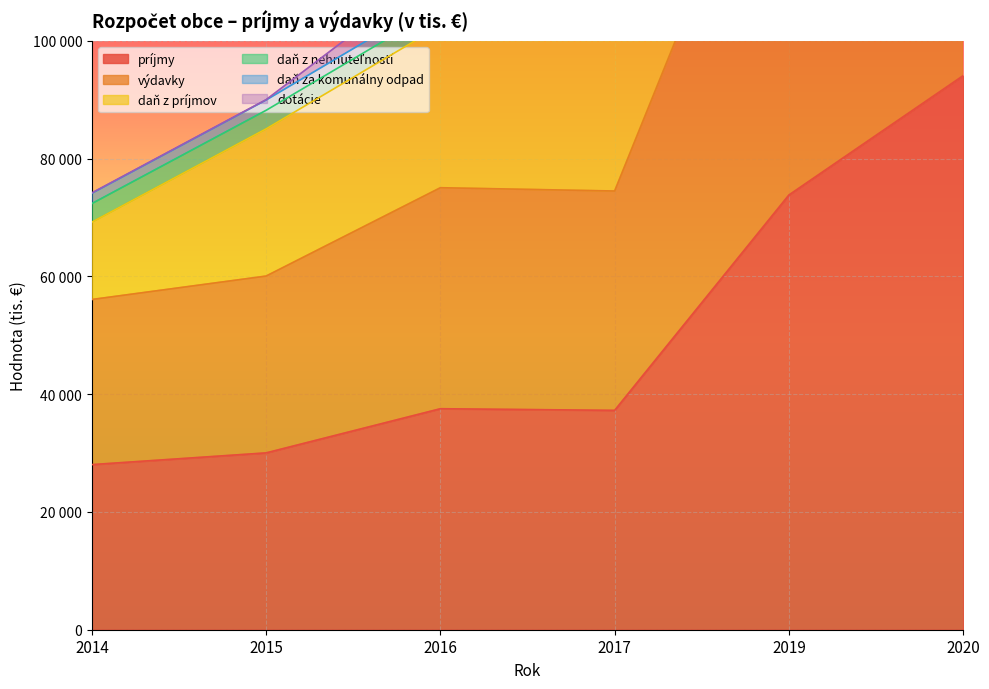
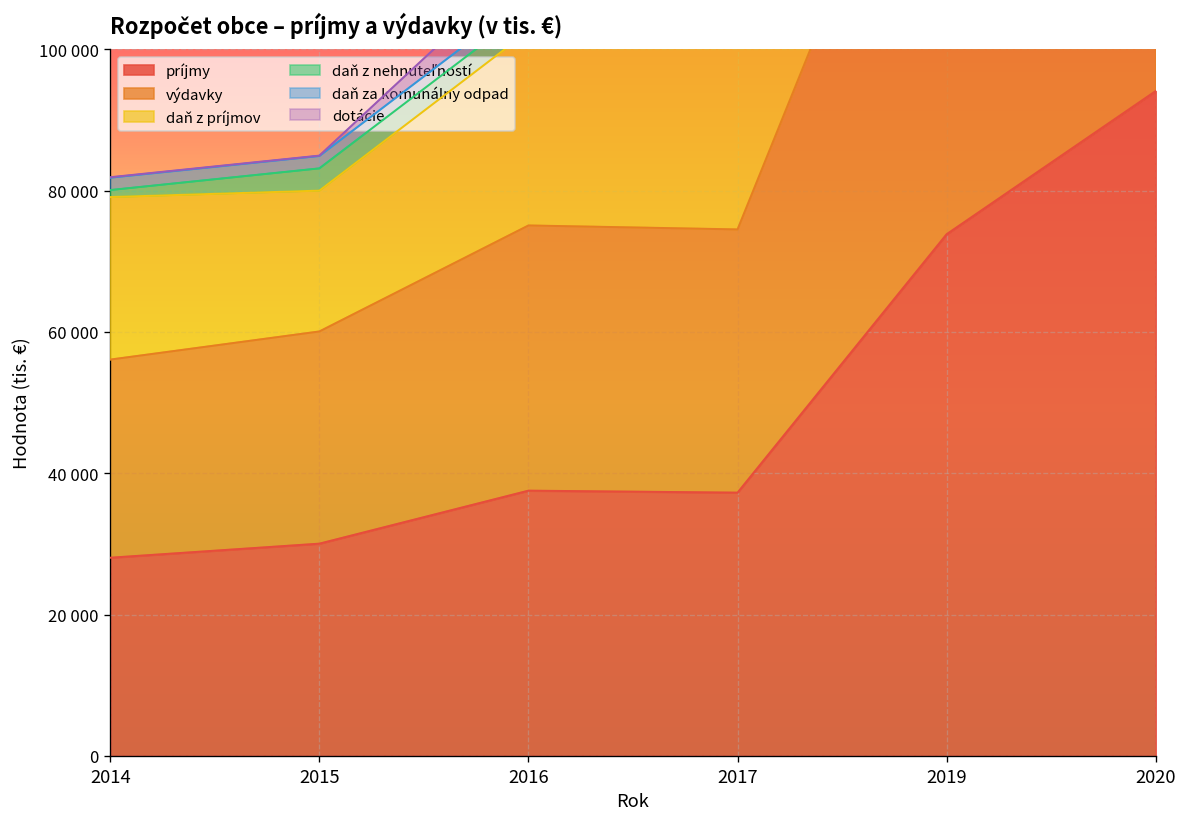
daň z príjmov, 2014: 13000 -> 23000
daň z nehnuteľností, 2014: 3000 -> 1000
daň z príjmov, 2015: 25000 -> 20000
